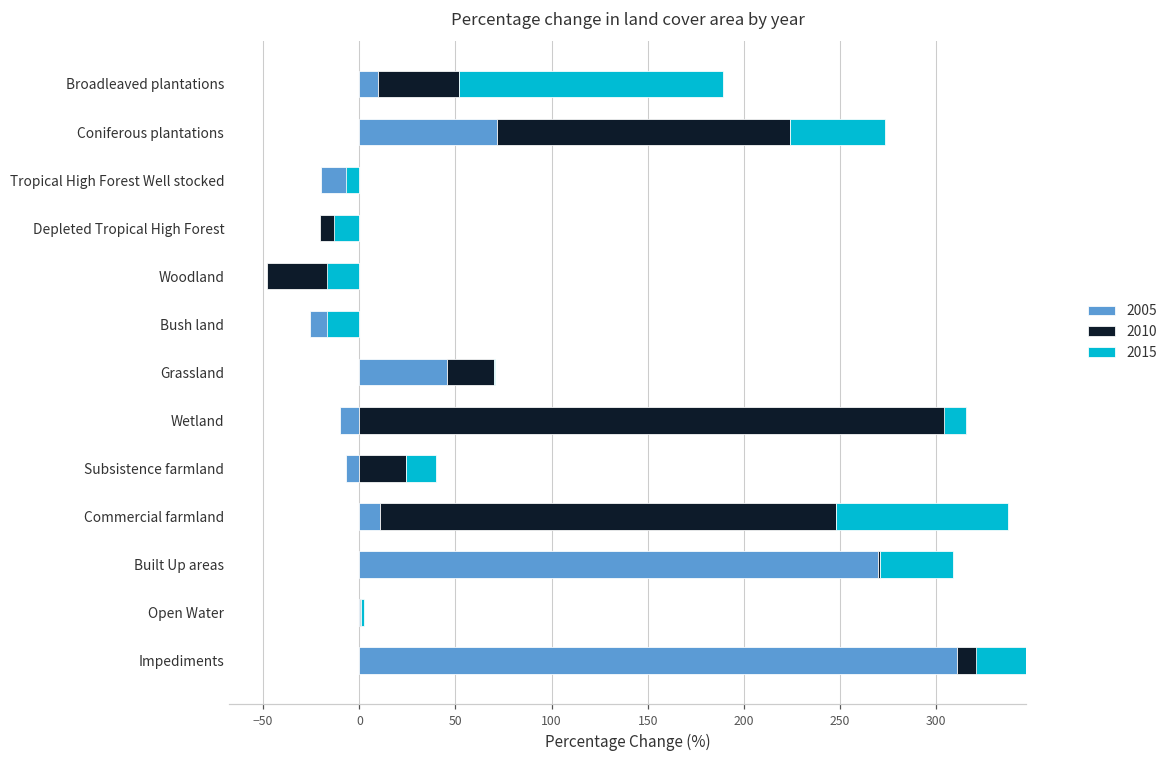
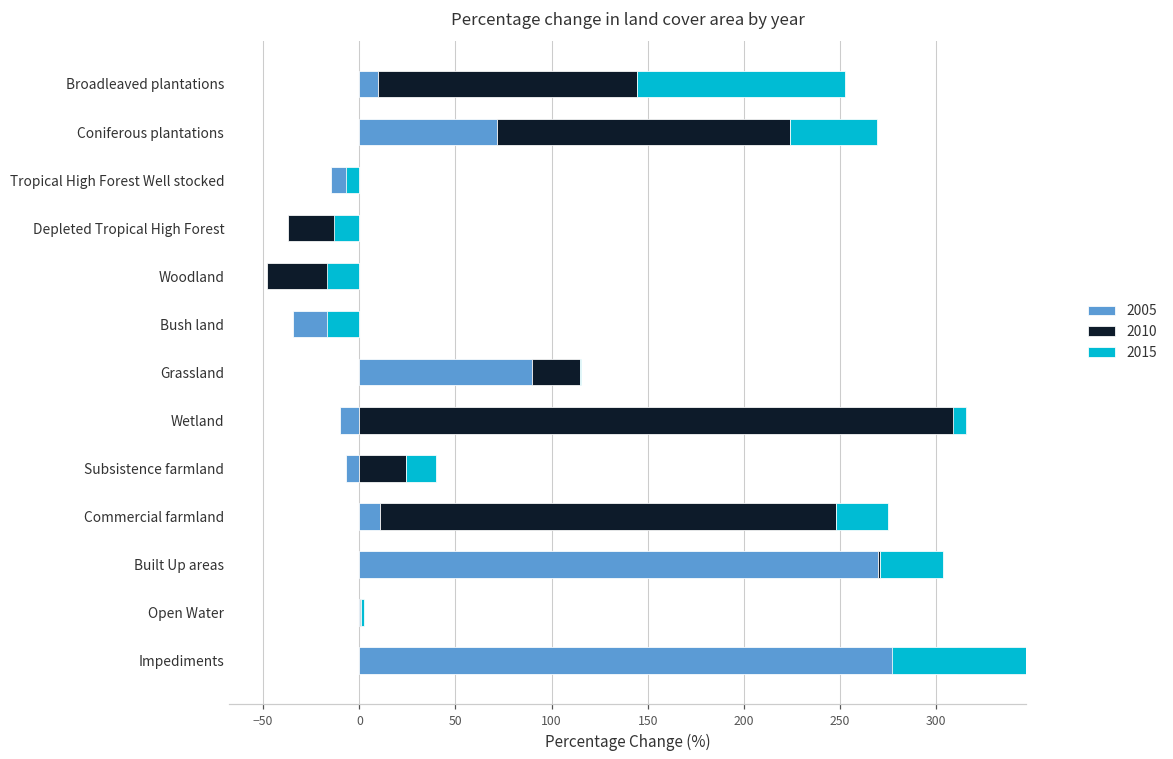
2010, Broadleaved plantations: 42 -> 135
2015, Broadleaved plantations: 137 -> 108
2015, Coniferous plantations: 50 -> 45
2005, Tropical High Forest Well stocked: -20 -> -15
2010, Depleted Tropical High Forest: -21 -> -37
2005, Bush land: -26 -> -34
2005, Grassland: 45 -> 90
2015, Wetland: -12 -> -7
2015, Commercial farmland: 90 -> 27
2015, Built Up areas: 38 -> 33
2015, Impediments: -26 -> -70
